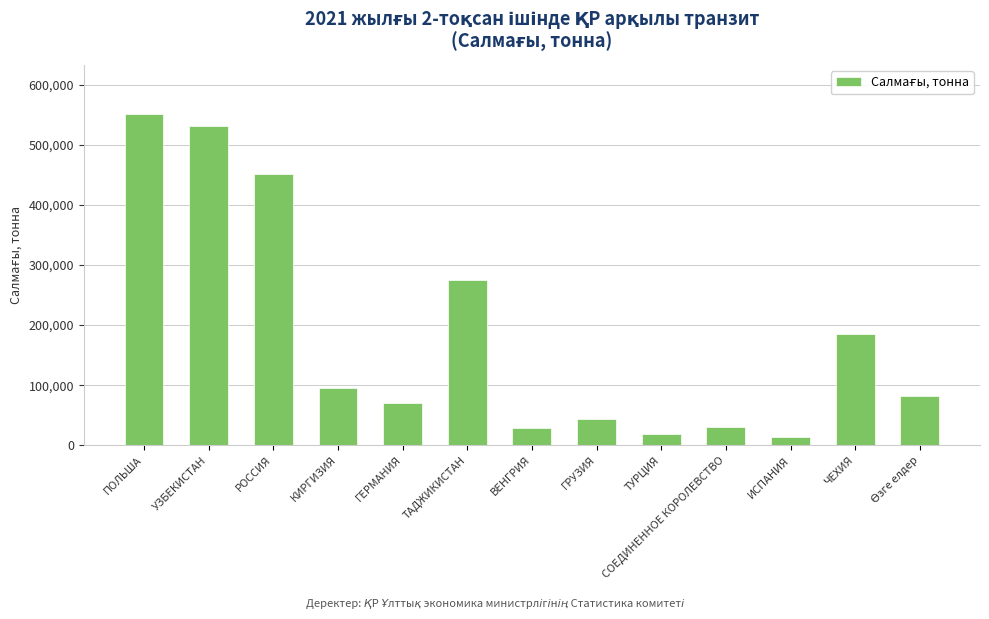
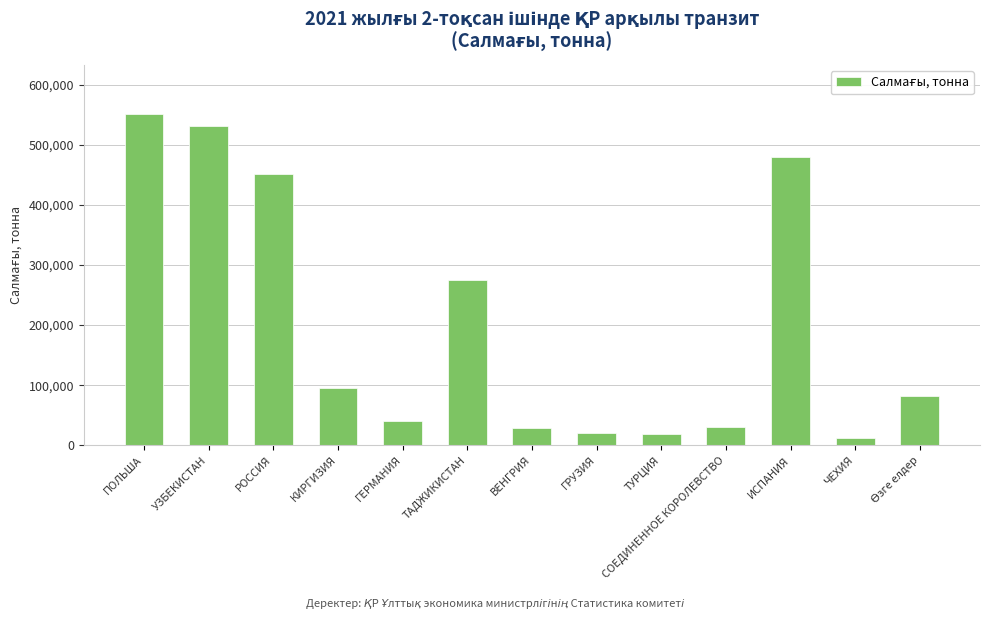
ГЕРМАНИЯ: 70,000 -> 40,000
ГРУЗИЯ: 40,000 -> 20,000
ИСПАНИЯ: 10,000 -> 480,000
ЧЕХИЯ: 190,000 -> 10,000
